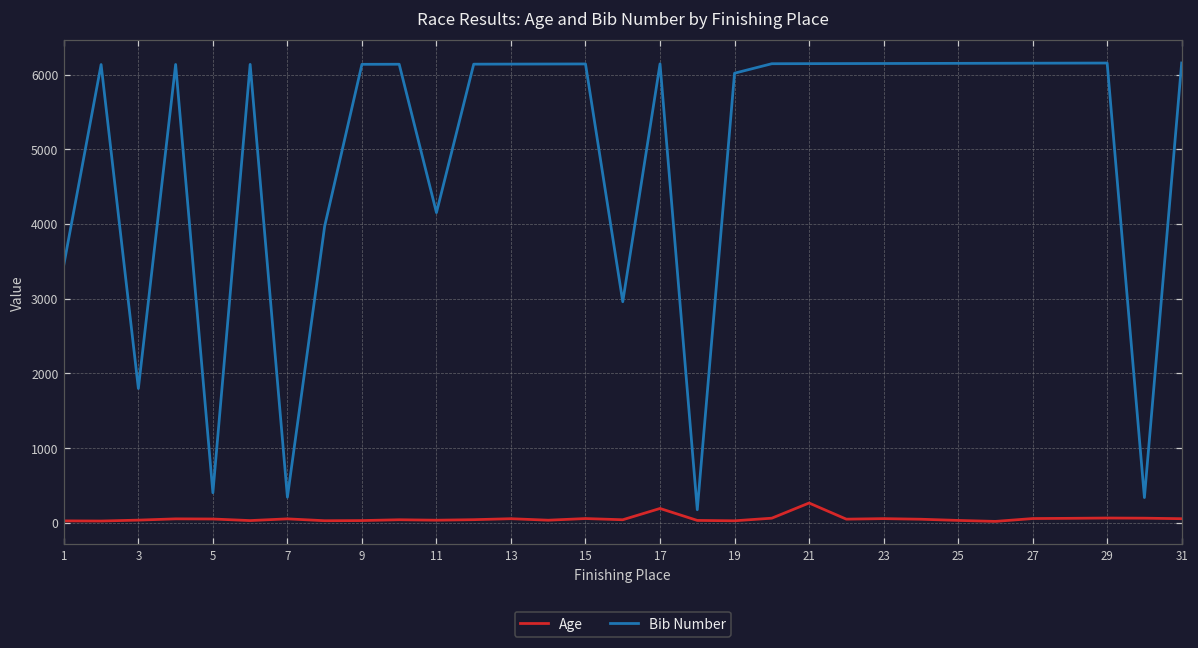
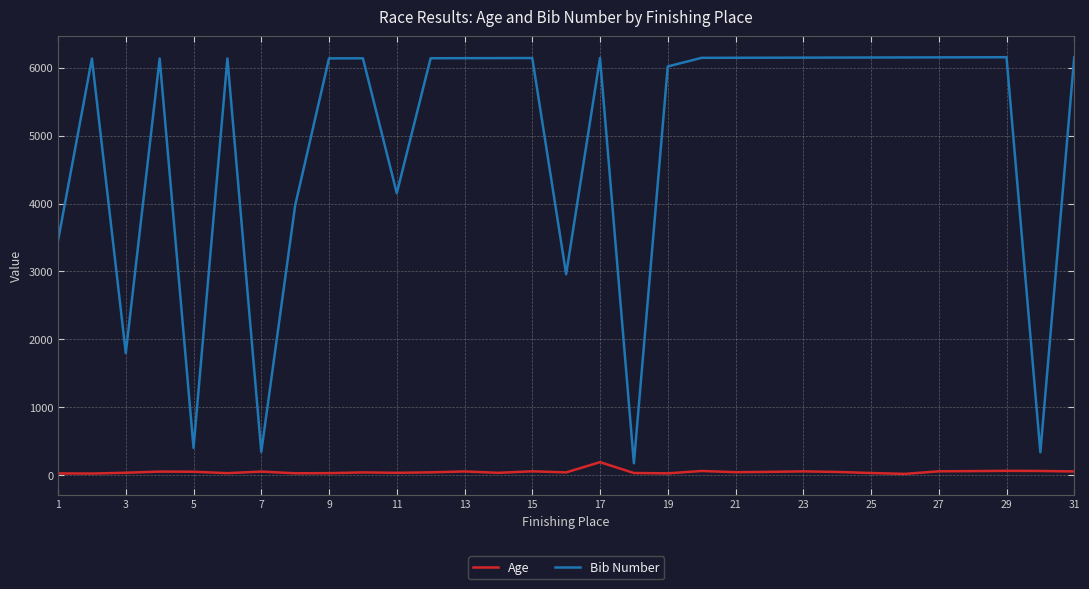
Age, 21: 300 -> 0
